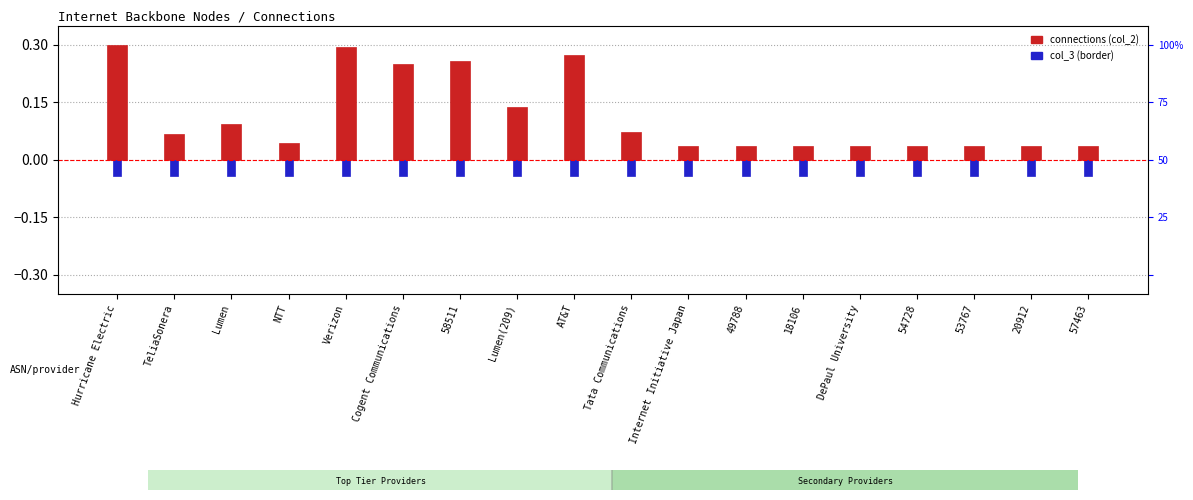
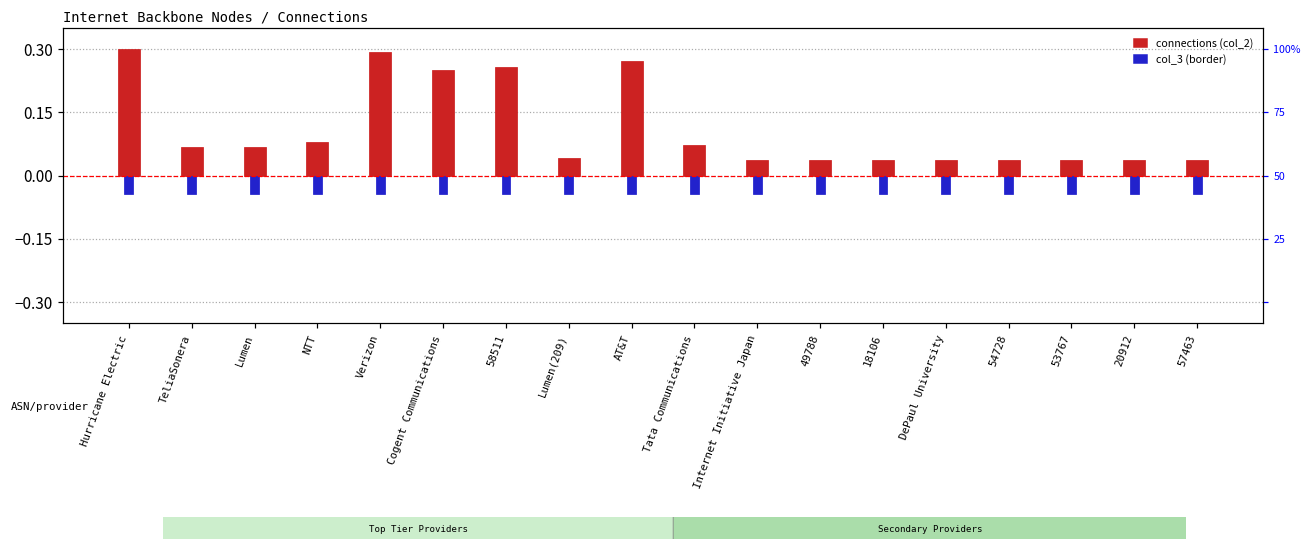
connections (col_2), Lumen: 0.09 -> 0.07
connections (col_2), NTT: 0.04 -> 0.08
connections (col_2), Lumen(209): 0.14 -> 0.04
